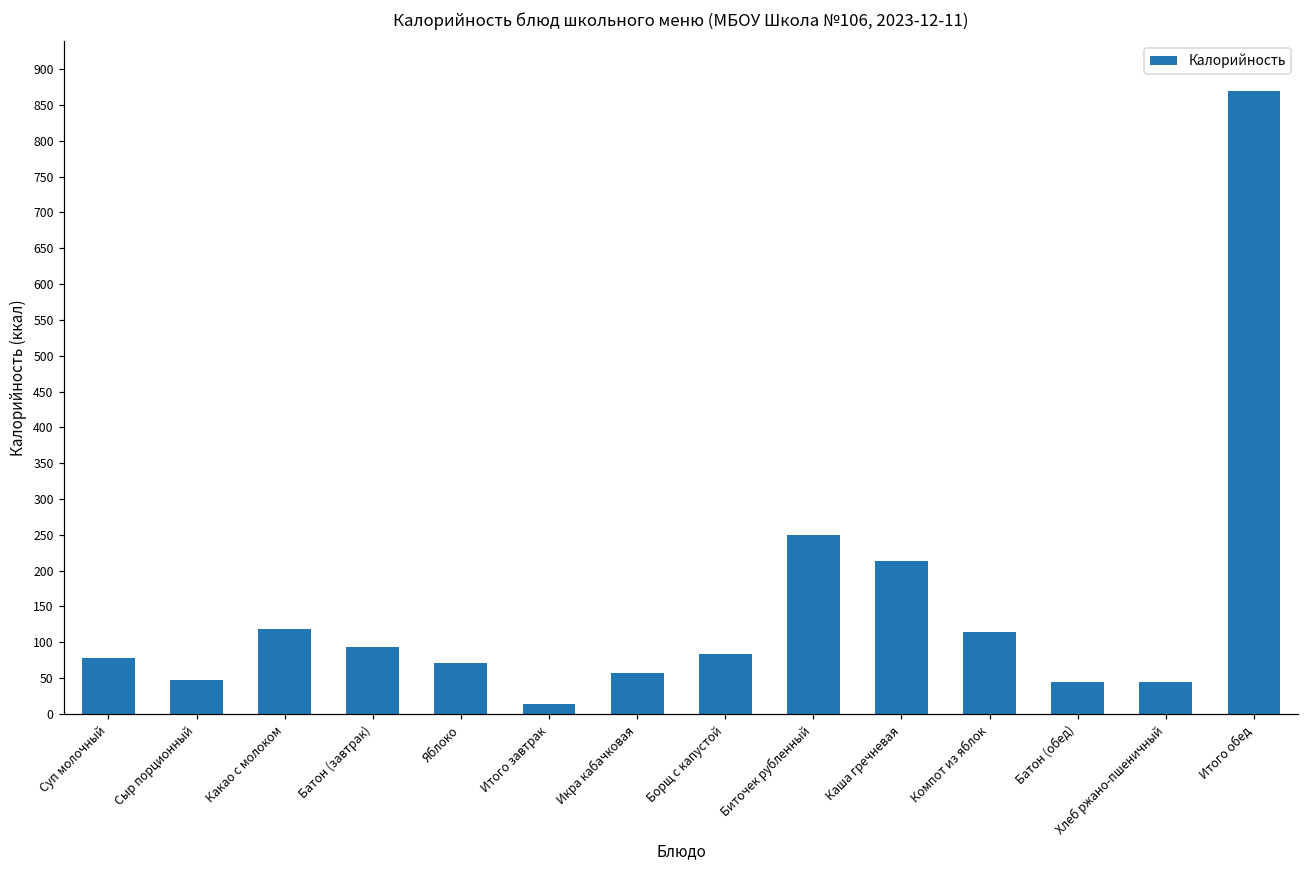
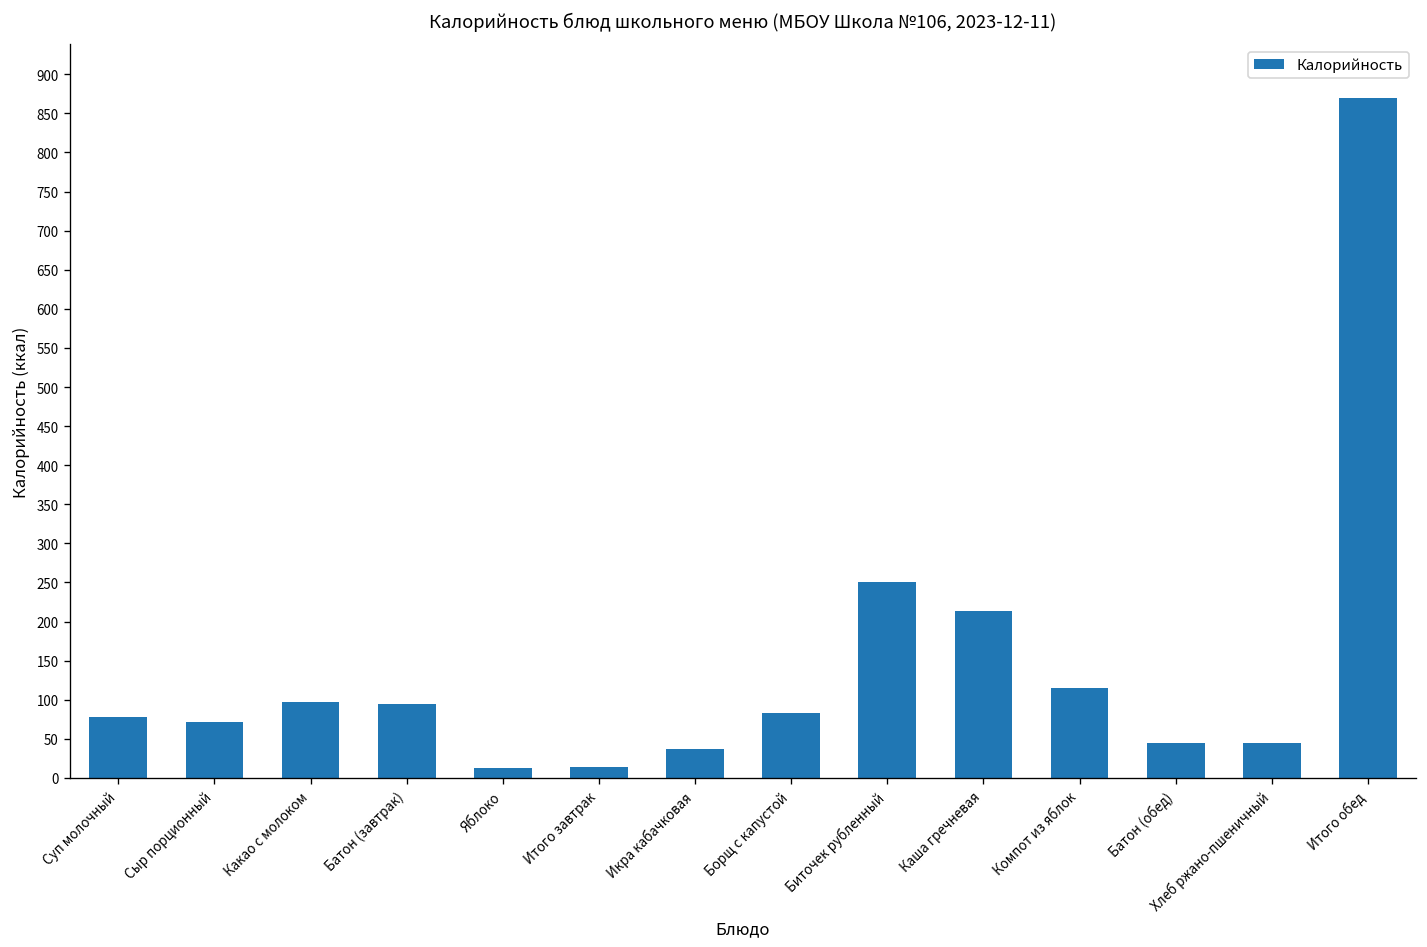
Сыр порционный: 50 -> 70
Какао с молоком: 120 -> 100
Яблоко: 70 -> 10
Икра кабачковая: 60 -> 40
